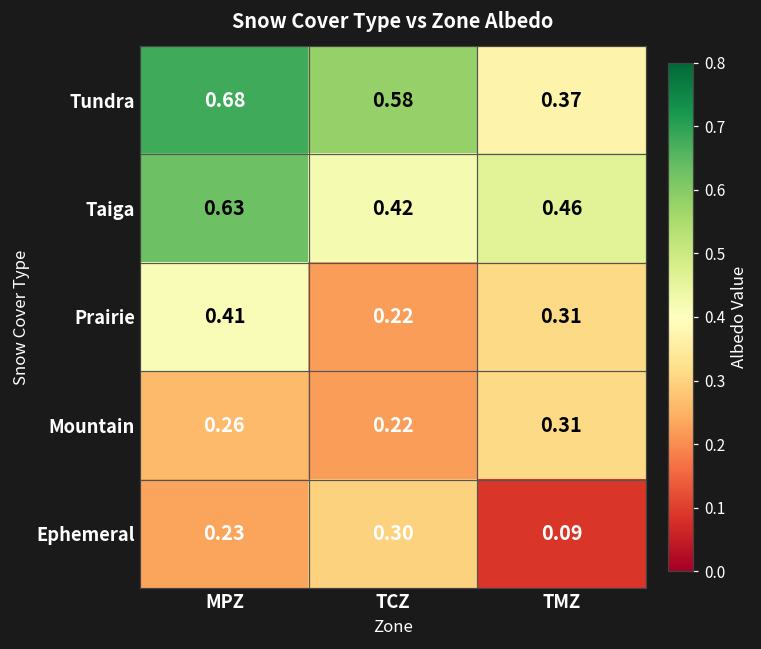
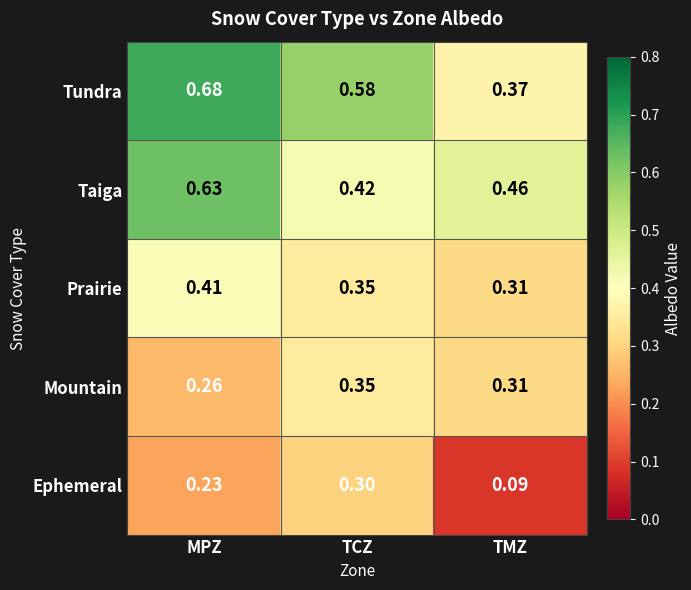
Prairie, TCZ: 0.22 -> 0.35
Mountain, TCZ: 0.22 -> 0.35
